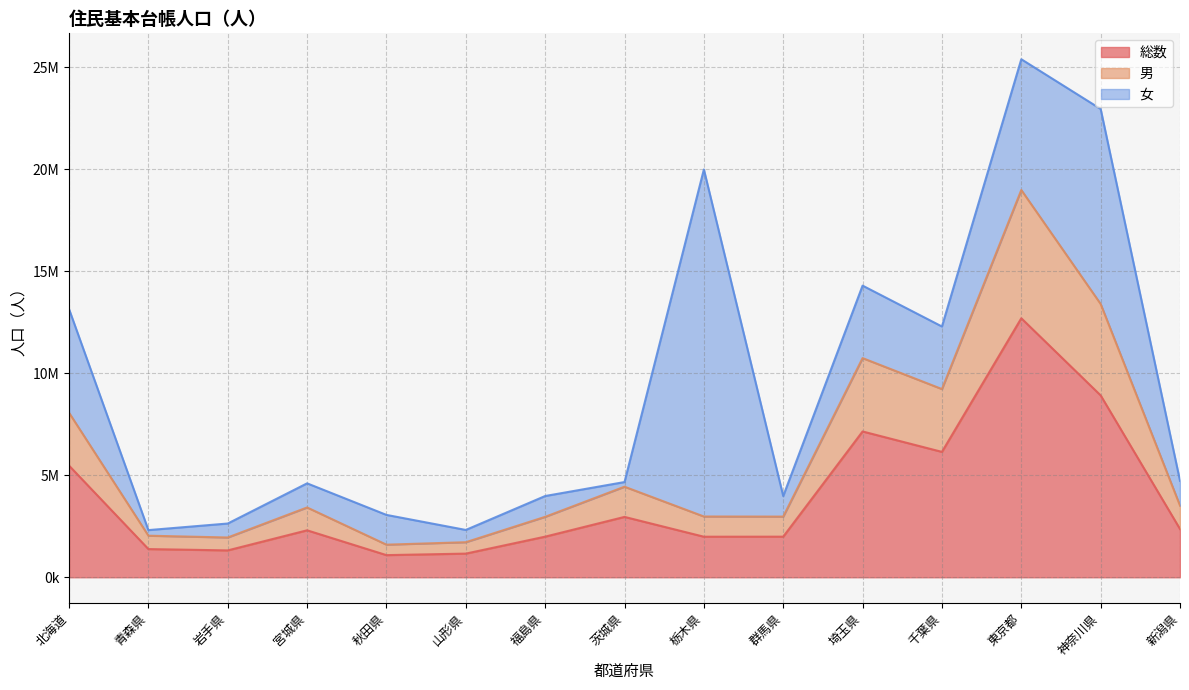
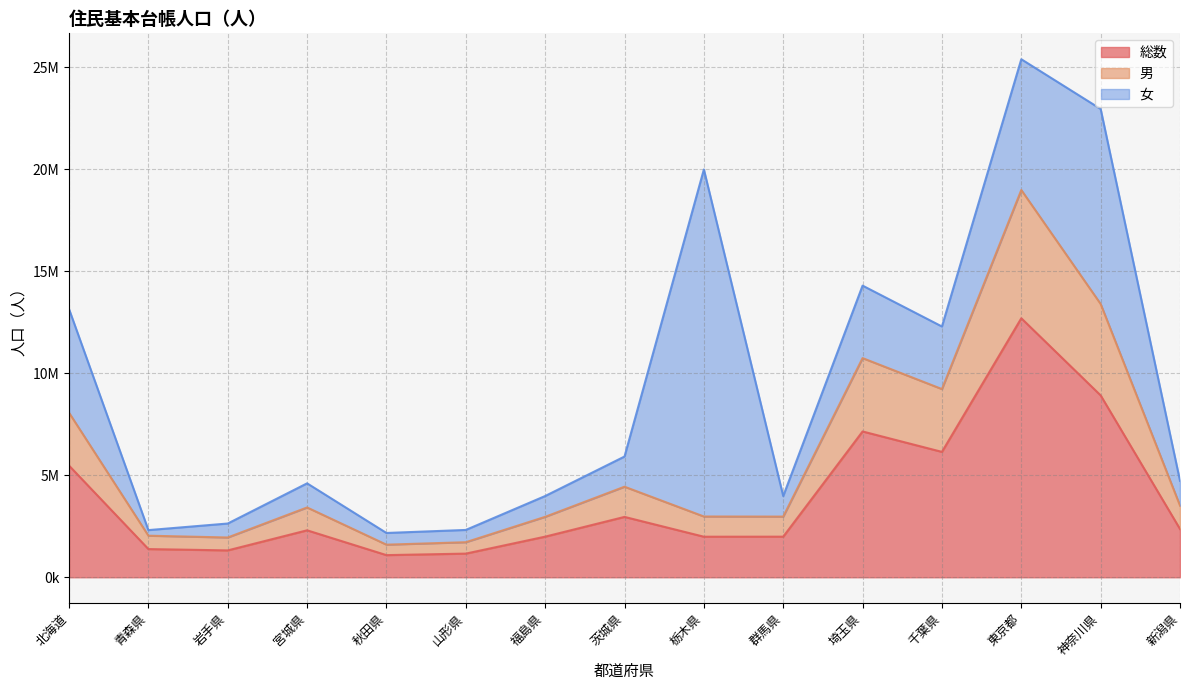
女, 秋田県: 1500000 -> 600000
女, 茨城県: 200000 -> 1500000
